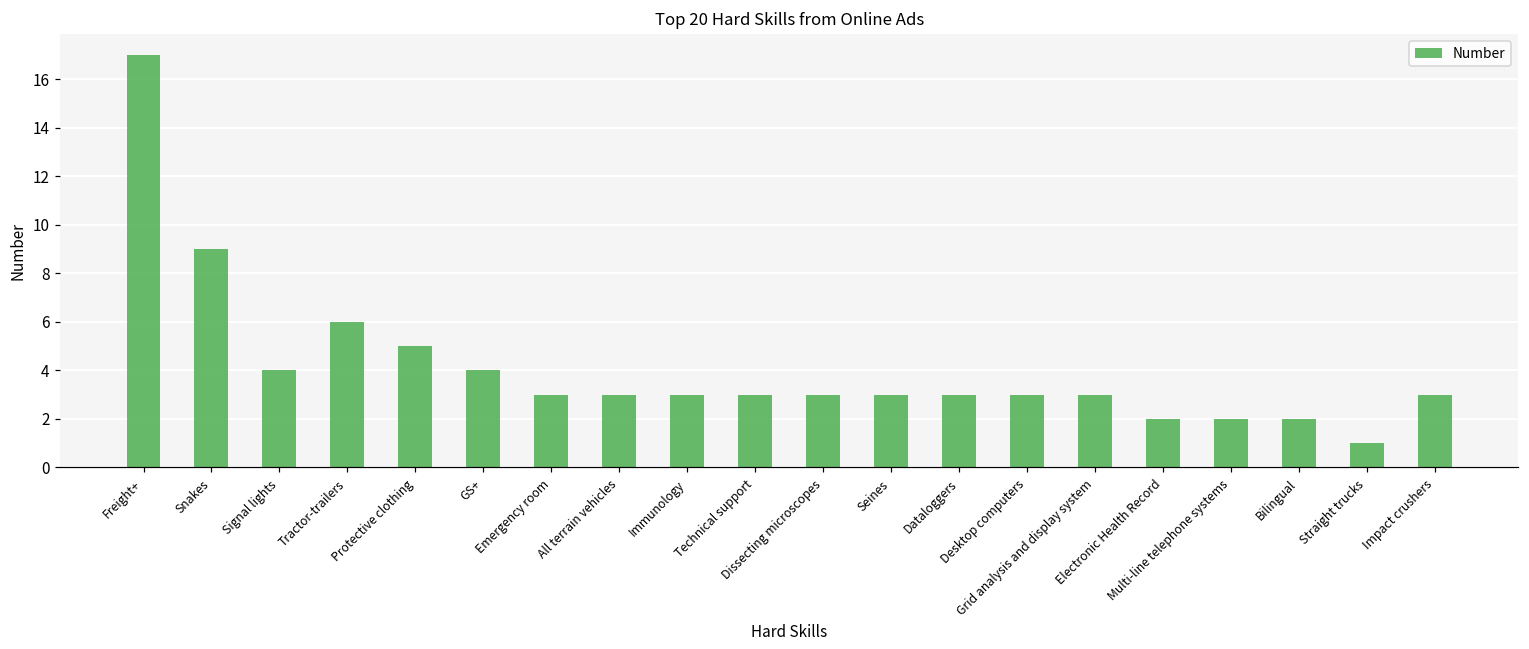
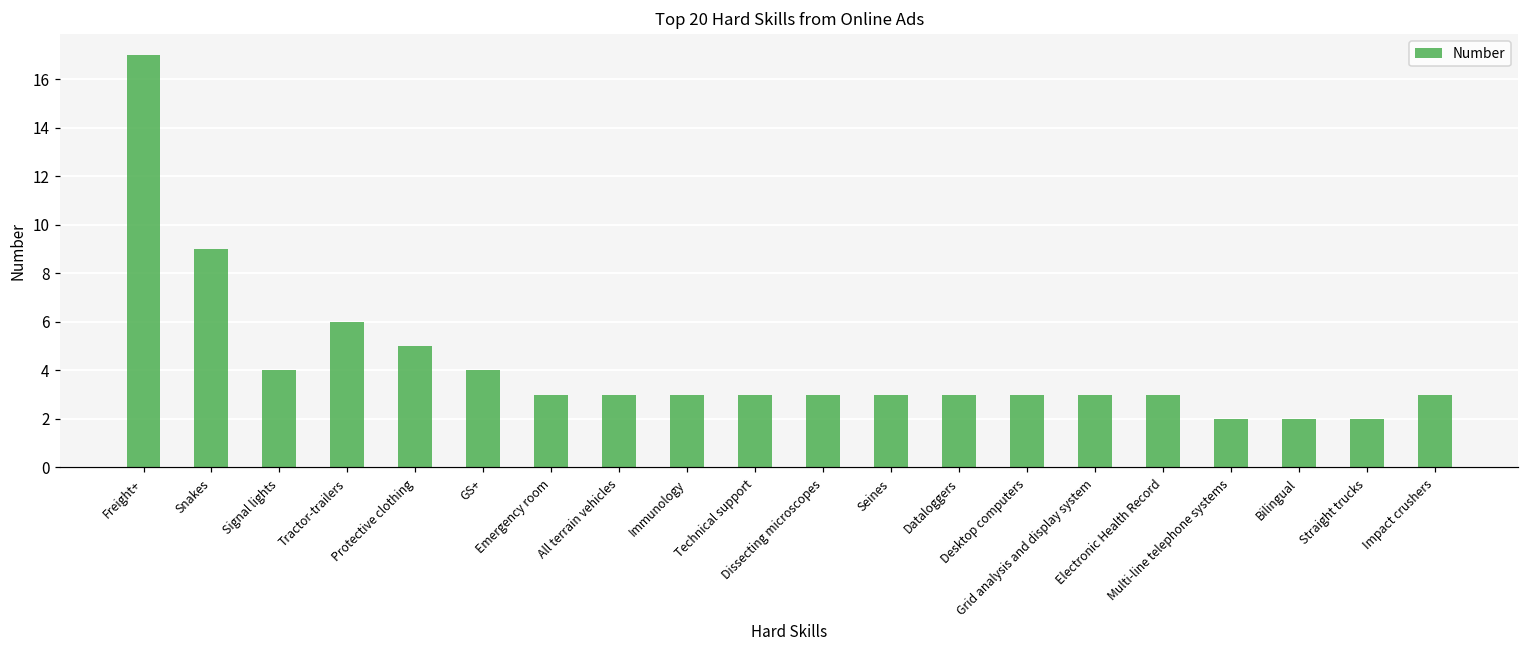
Electronic Health Record: 2 -> 3
Straight trucks: 1 -> 2
